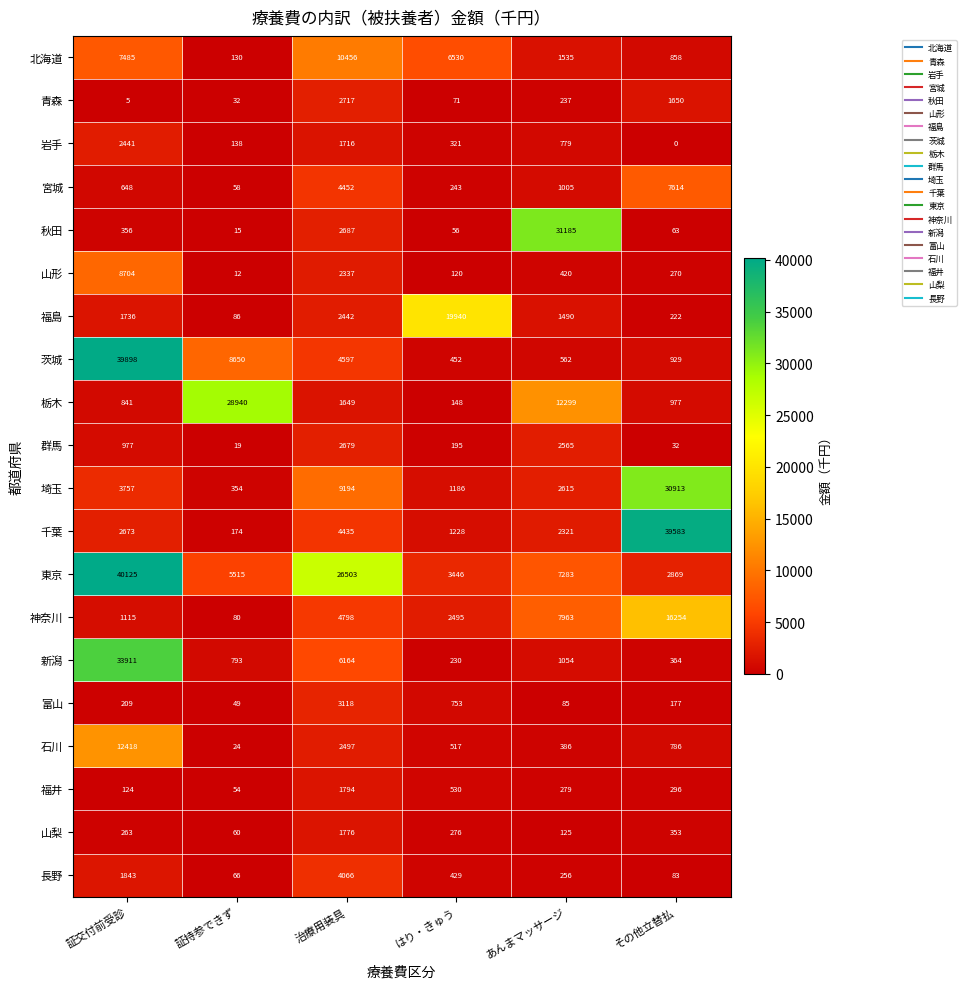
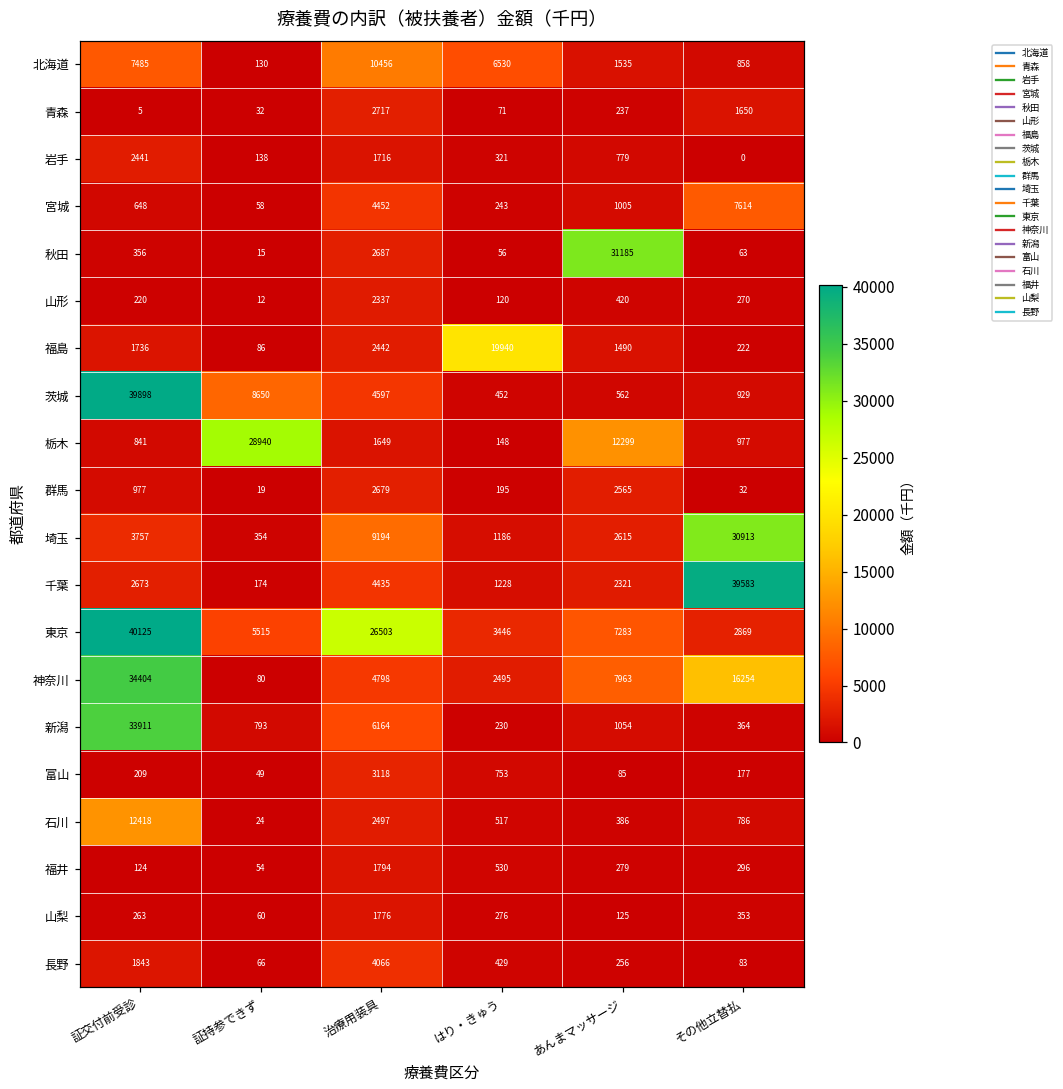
山形, 証交付前受診: 8704 -> 220
神奈川, 証交付前受診: 1115 -> 34404
